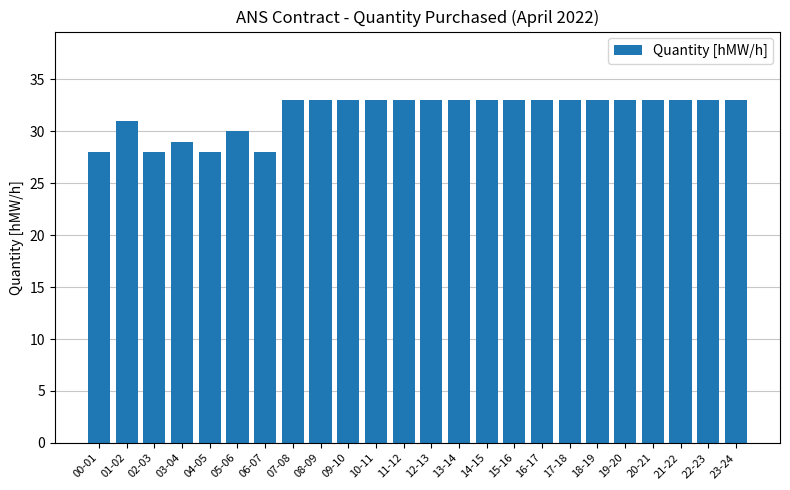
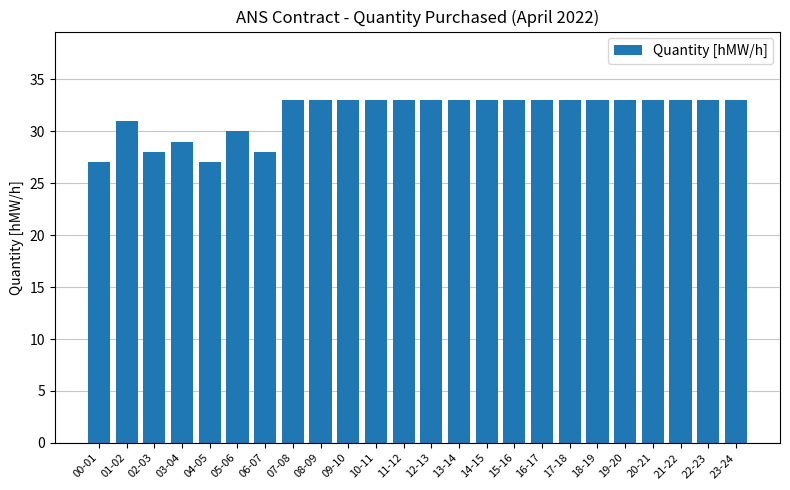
00-01: 28 -> 27
04-05: 28 -> 27
